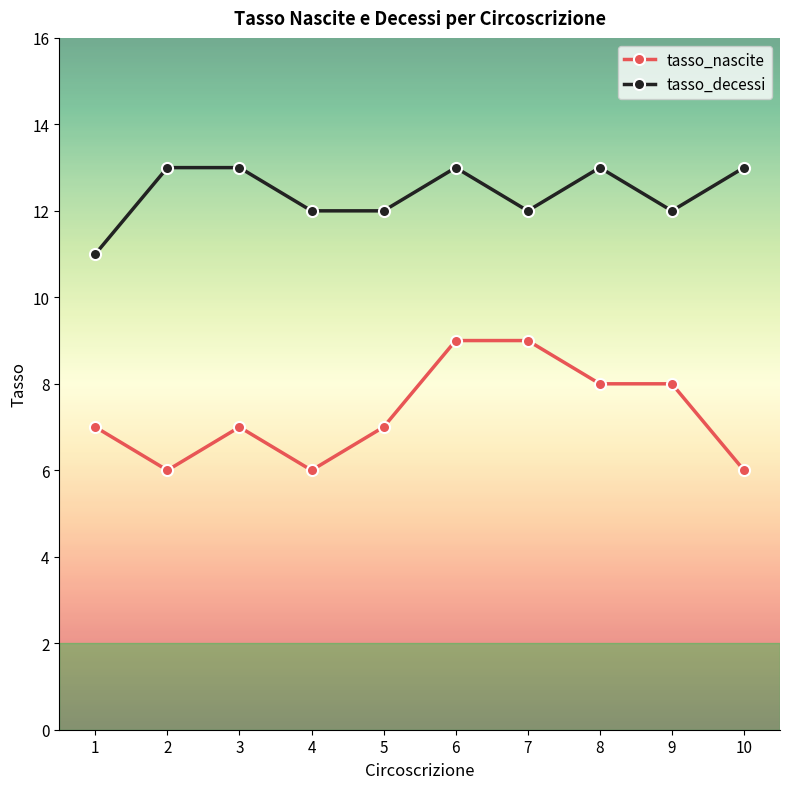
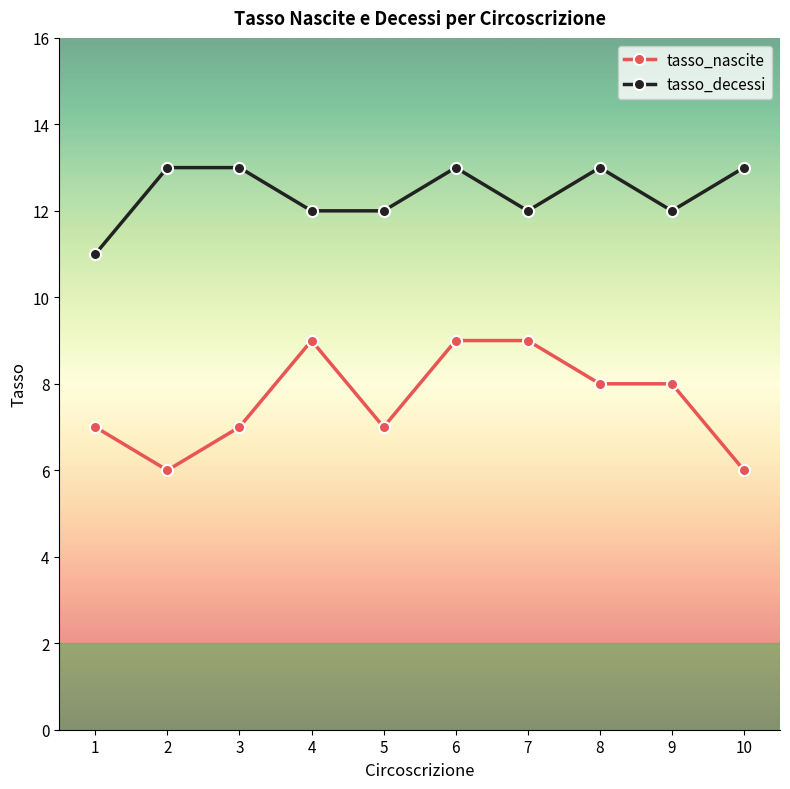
tasso_nascite, 4: 6 -> 9
